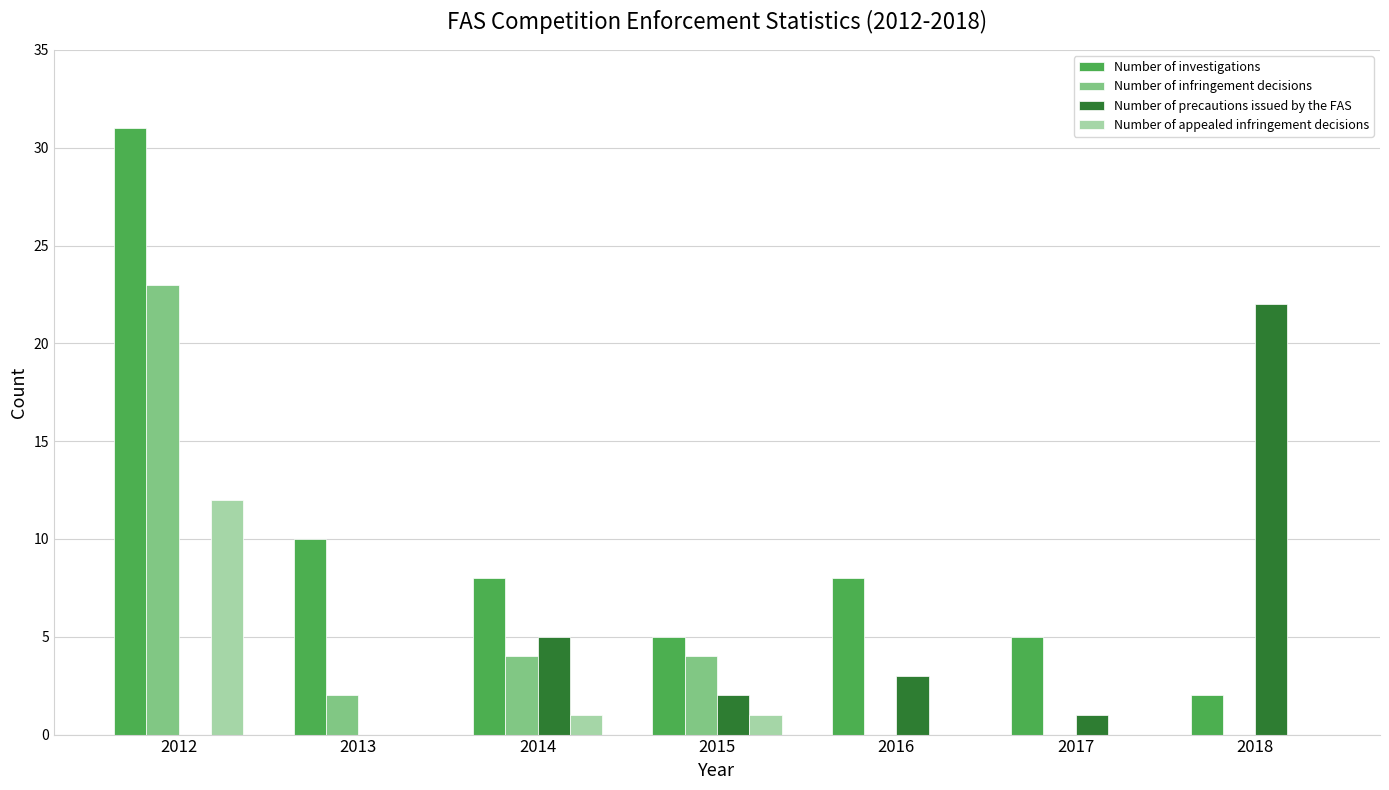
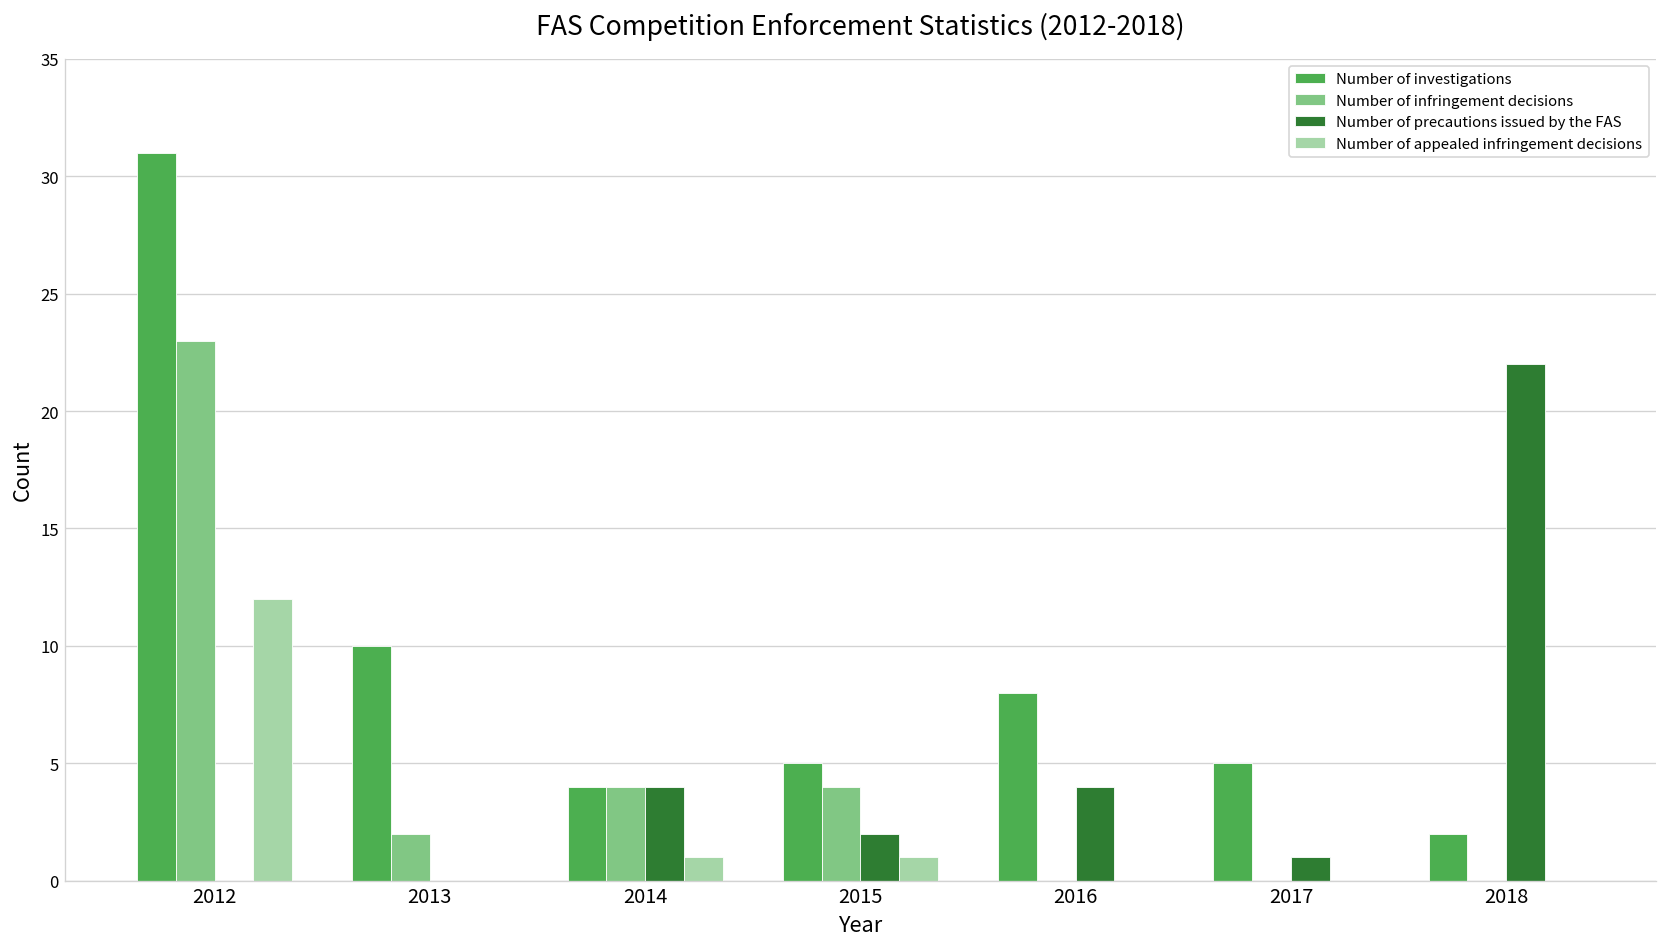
Number of investigations, 2014: 8 -> 4
Number of precautions issued by the FAS, 2014: 5 -> 4
Number of precautions issued by the FAS, 2016: 3 -> 4
